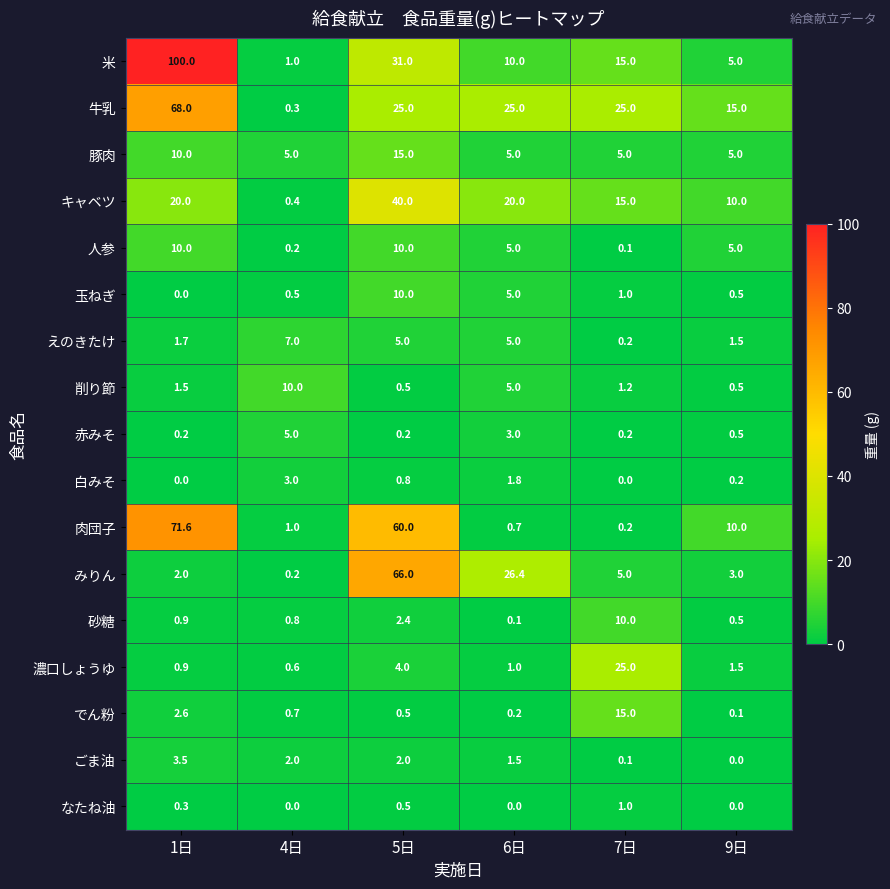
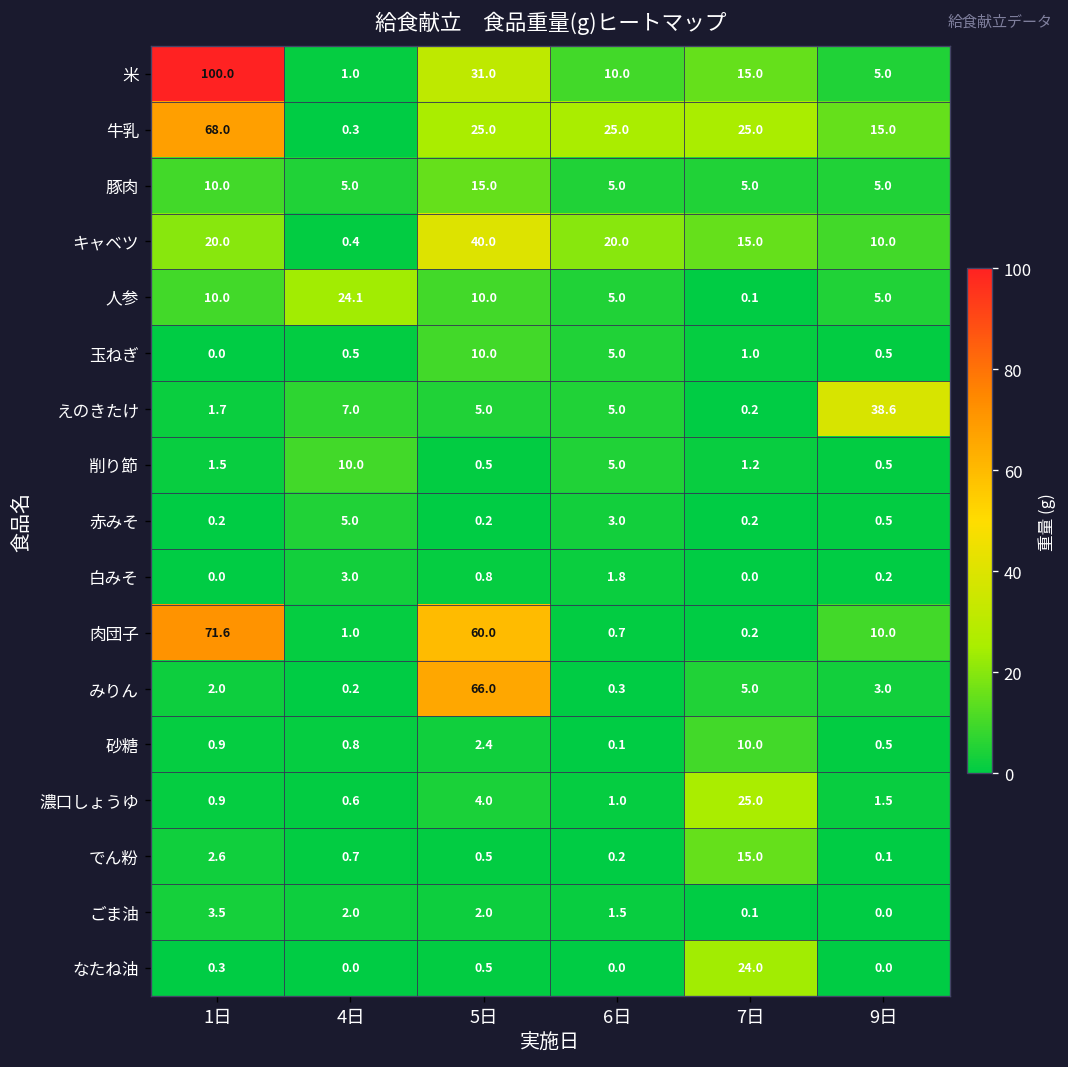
人参, 4日: 0.2 -> 24.1
えのきたけ, 9日: 1.5 -> 38.6
みりん, 6日: 26.4 -> 0.3
なたね油, 7日: 1.0 -> 24.0
